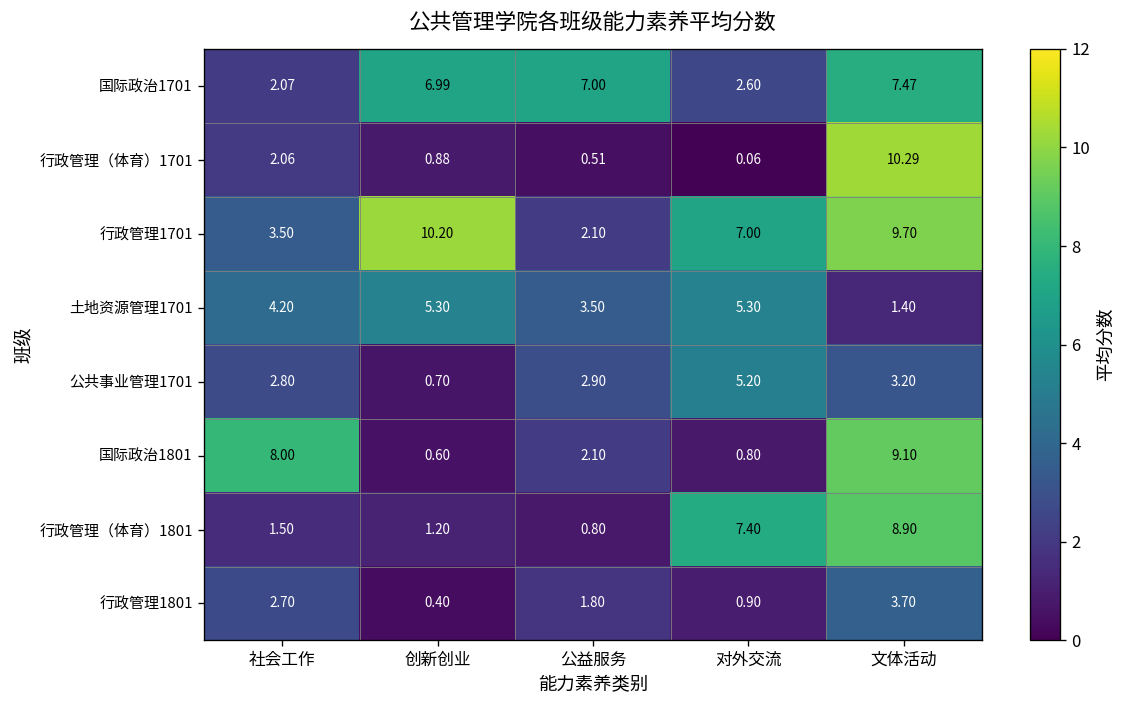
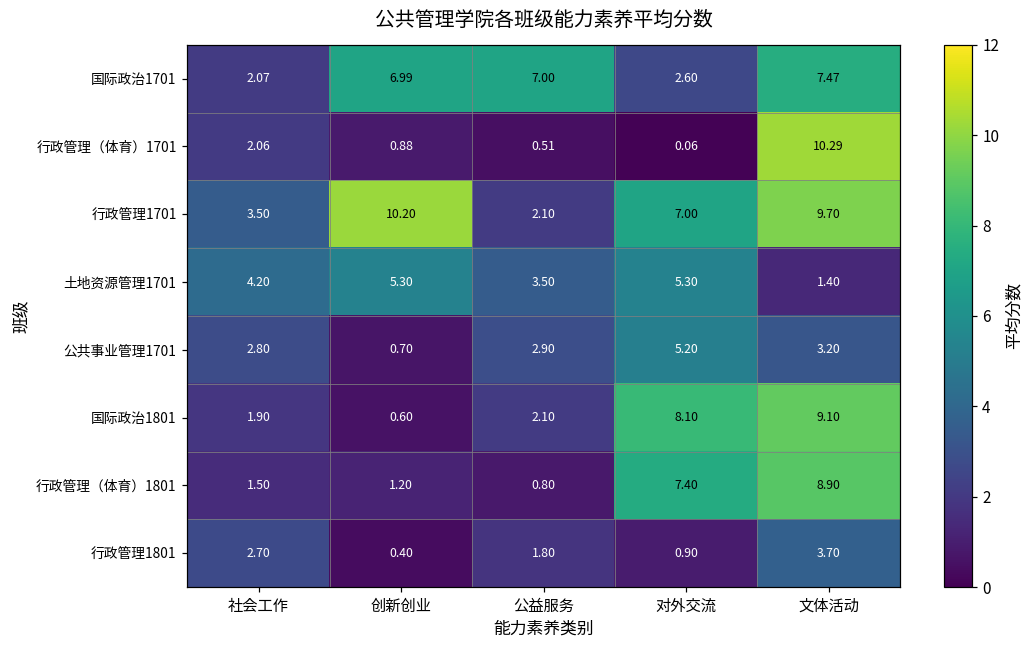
国际政治1801, 社会工作: 8.00 -> 1.90
国际政治1801, 对外交流: 0.80 -> 8.10
